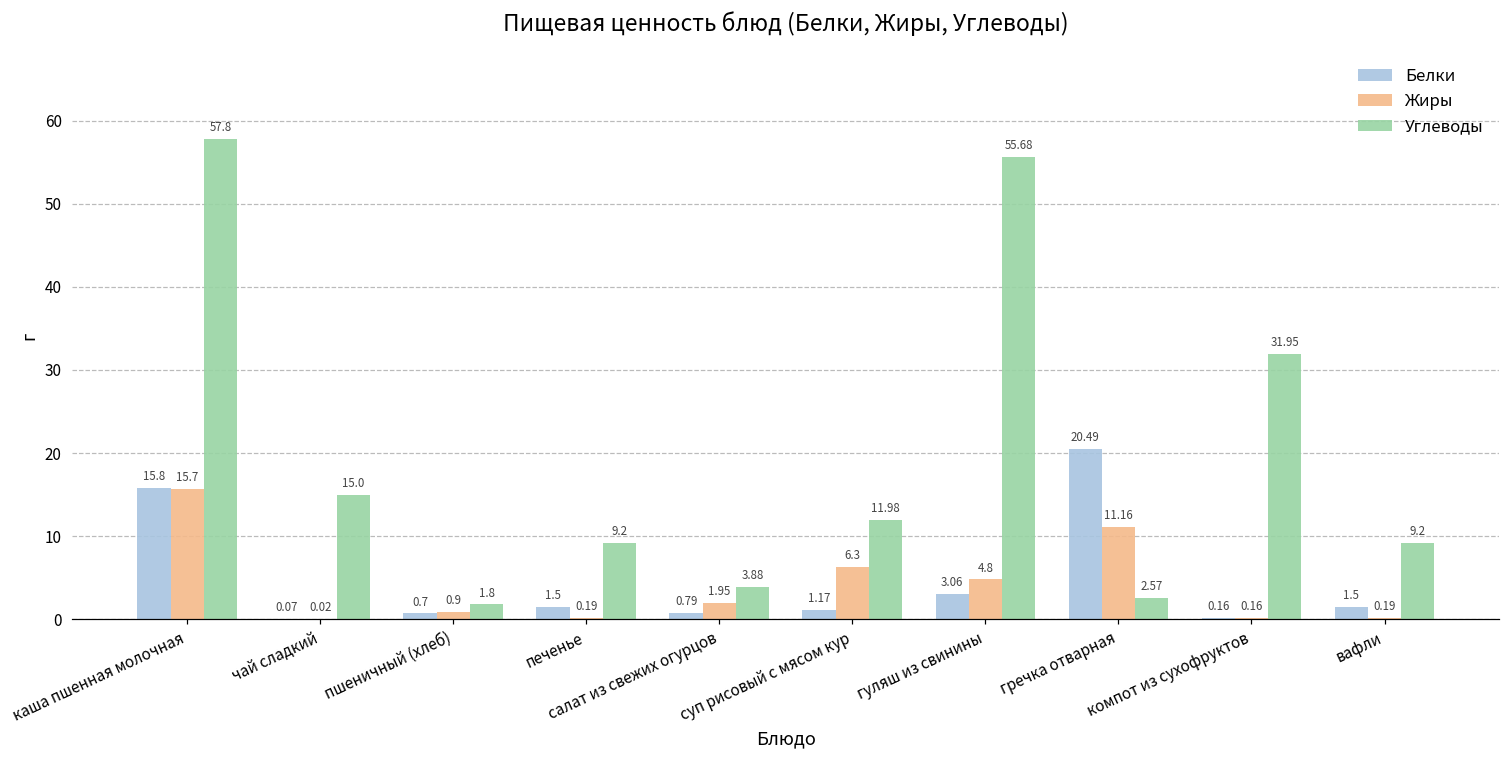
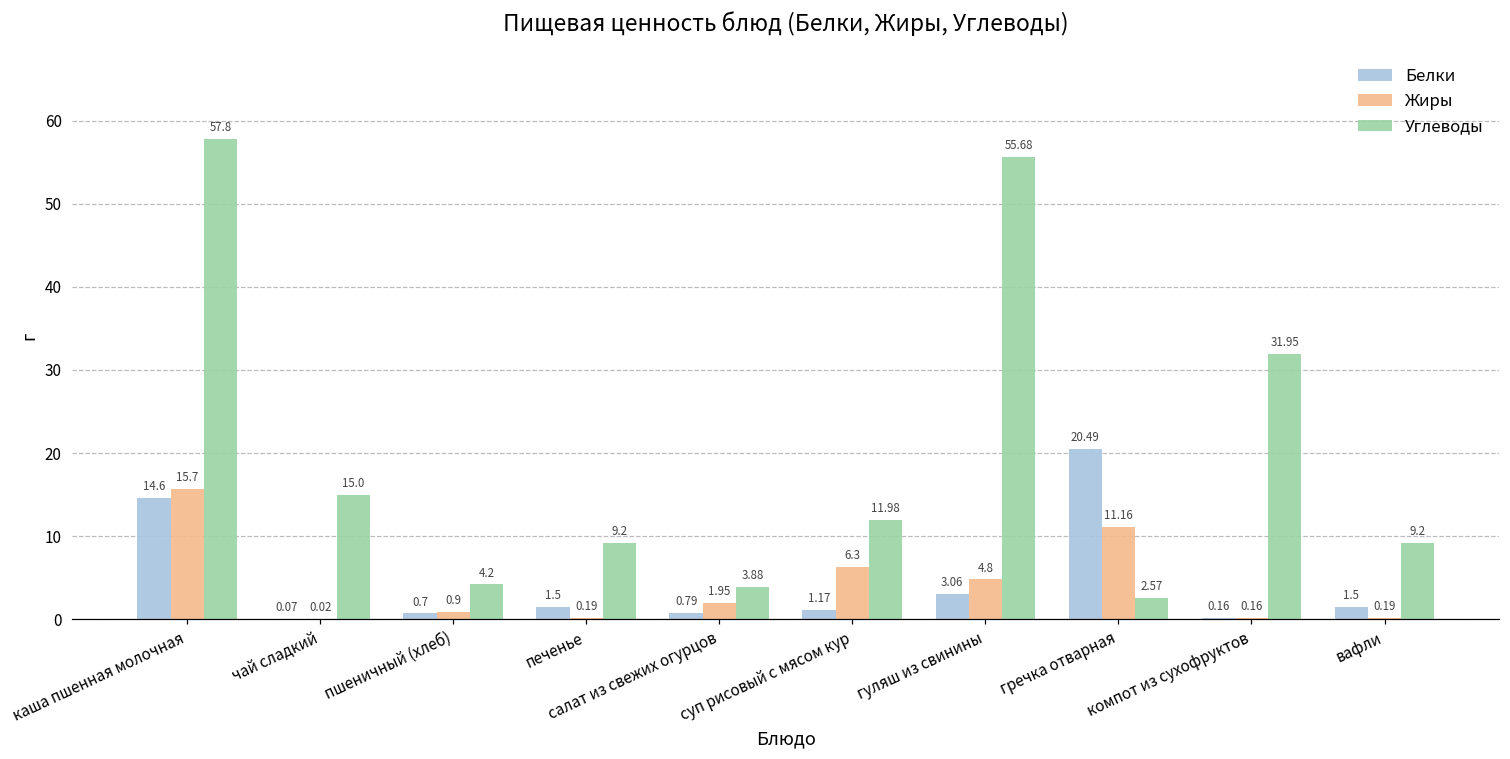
Белки, каша пшенная молочная: 15.8 -> 14.6
Углеводы, пшеничный (хлеб): 1.8 -> 4.2
